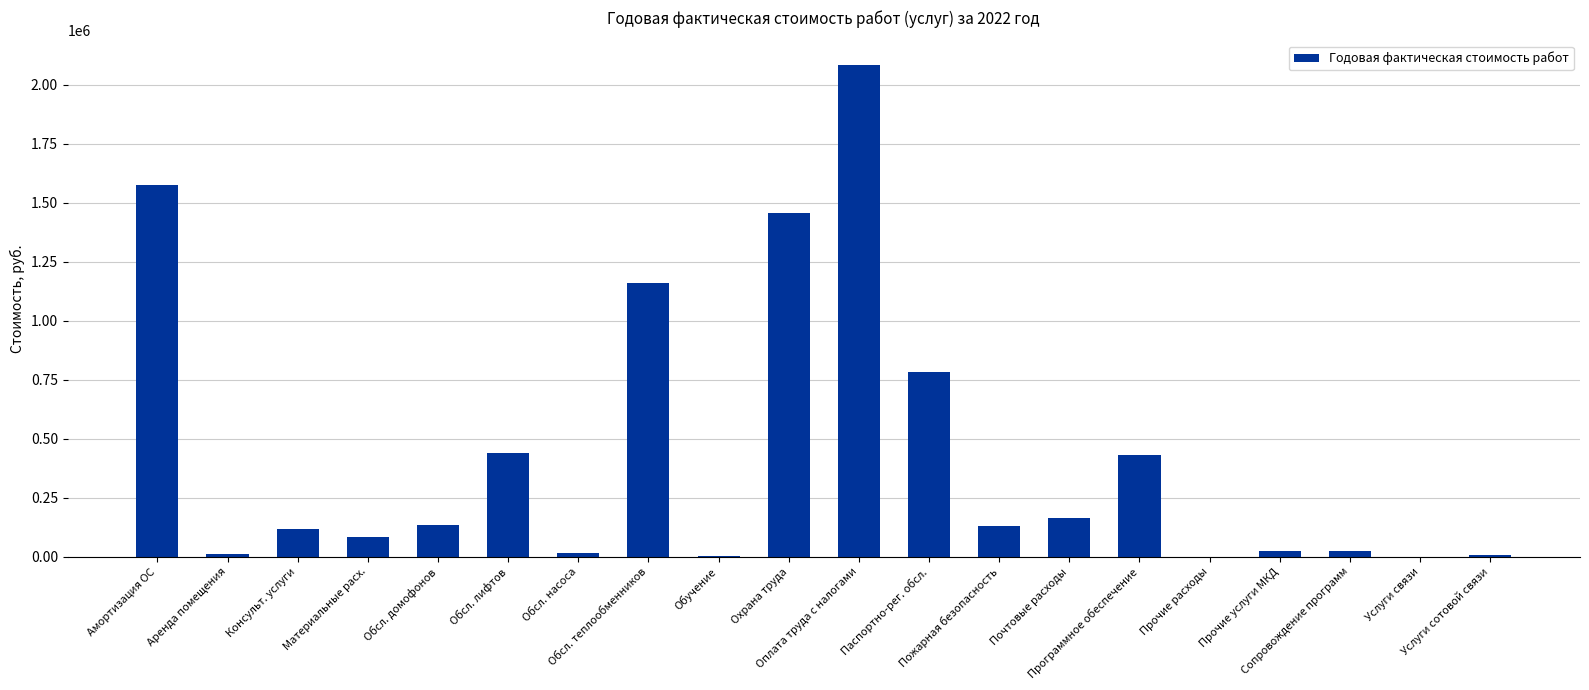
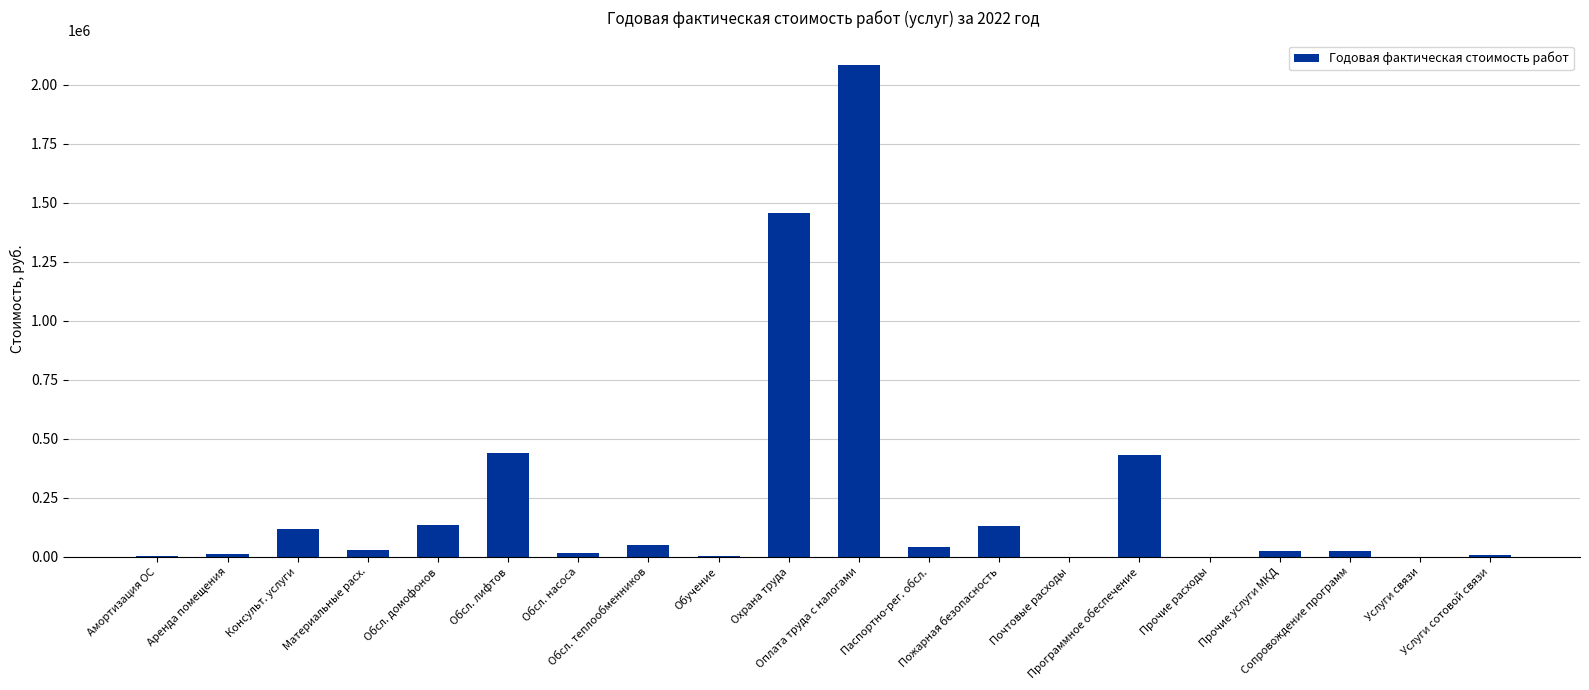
Амортизация ОС: 1580000 -> 0
Материальные расх.: 90000 -> 30000
Обсл. теплообменников: 1160000 -> 50000
Паспортно-рег. обсл.: 780000 -> 40000
Почтовые расходы: 160000 -> 0
